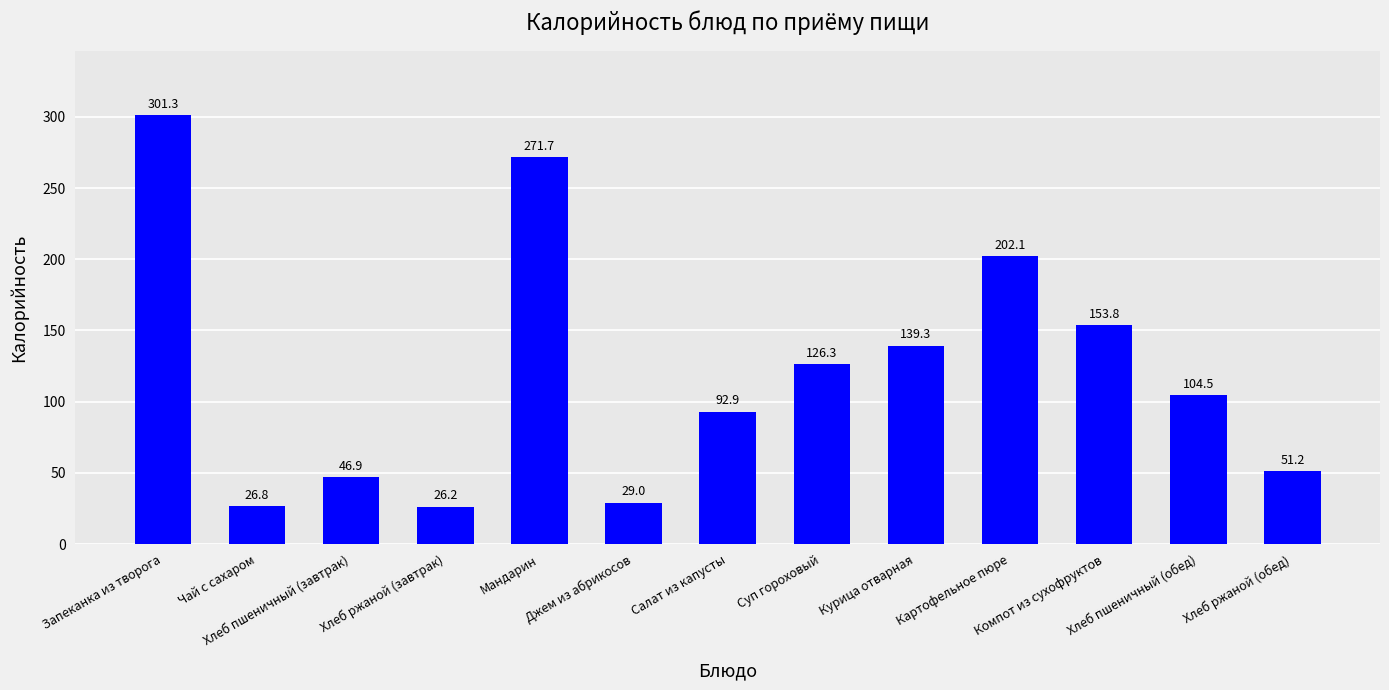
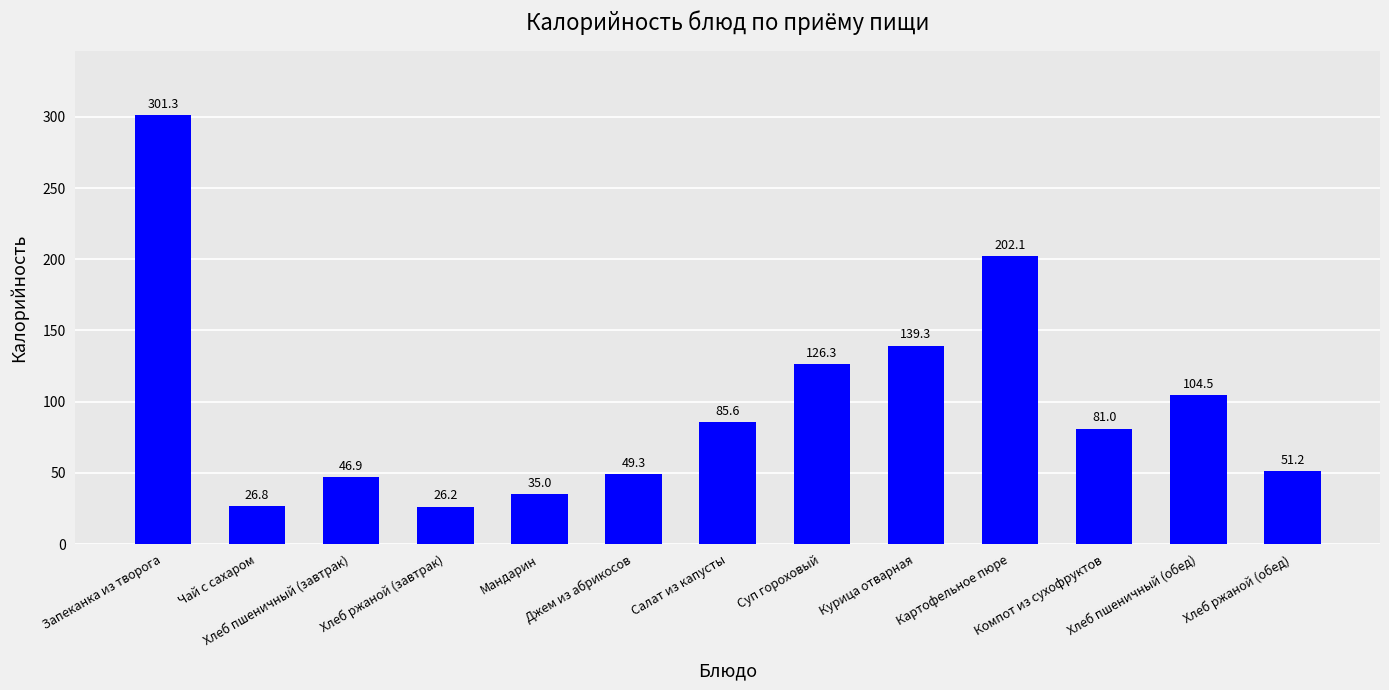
Мандарин: 271.7 -> 35.0
Джем из абрикосов: 29.0 -> 49.3
Салат из капусты: 92.9 -> 85.6
Компот из сухофруктов: 153.8 -> 81.0
